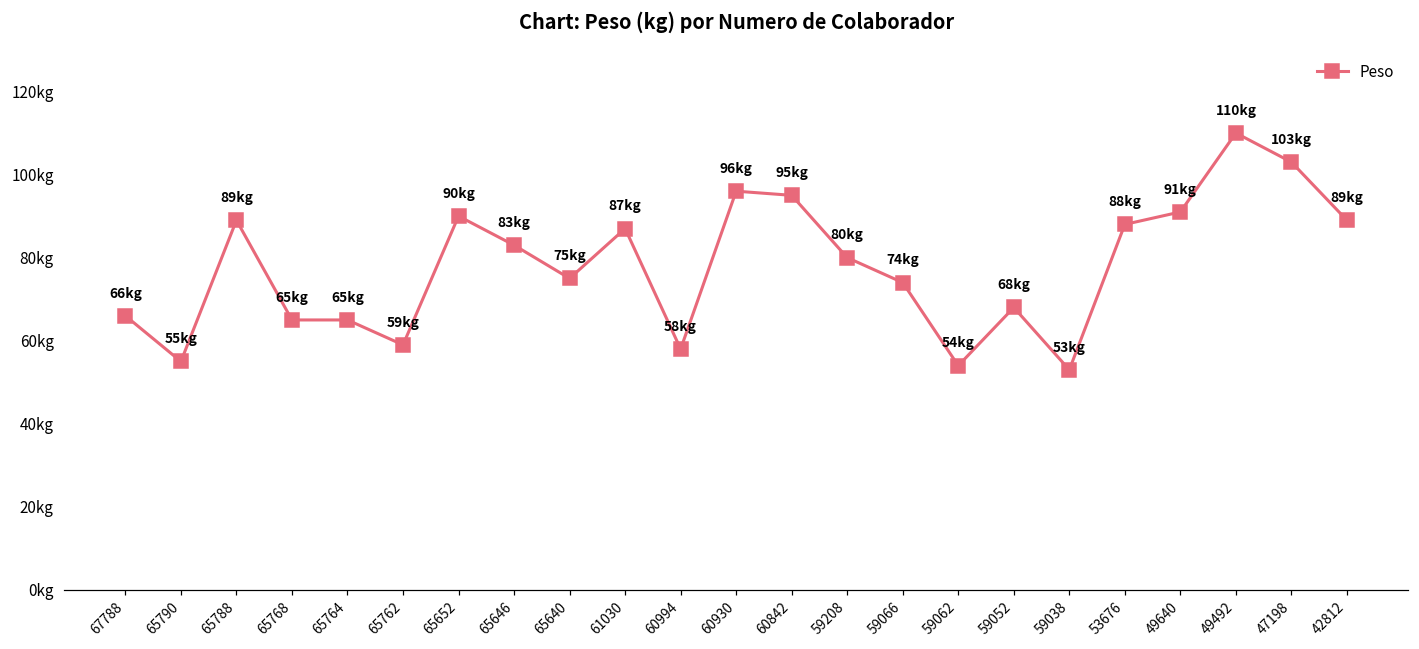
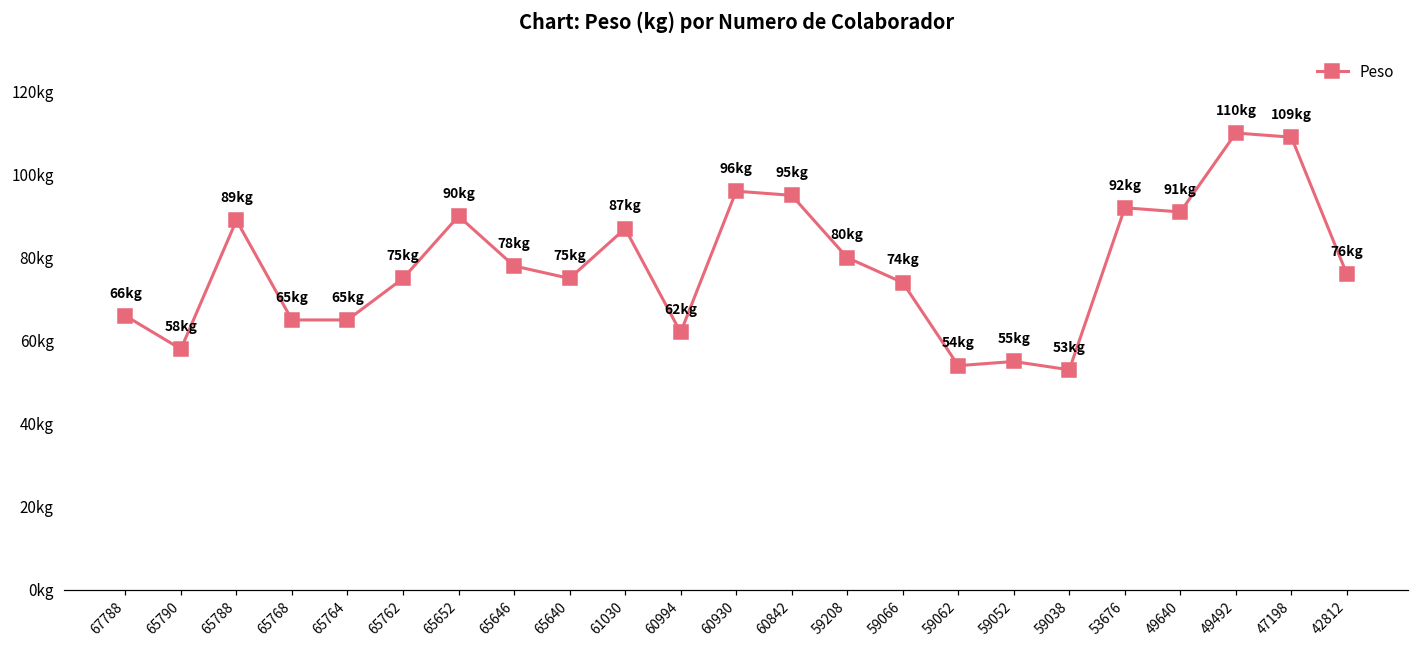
65790: 55 -> 58
65762: 59 -> 75
65646: 83 -> 78
60994: 58 -> 62
59052: 68 -> 55
53676: 88 -> 92
47198: 103 -> 109
42812: 89 -> 76
